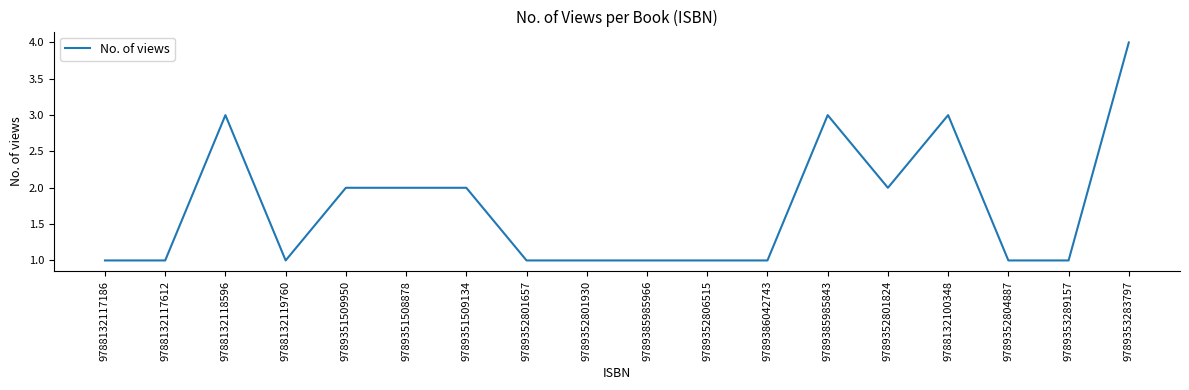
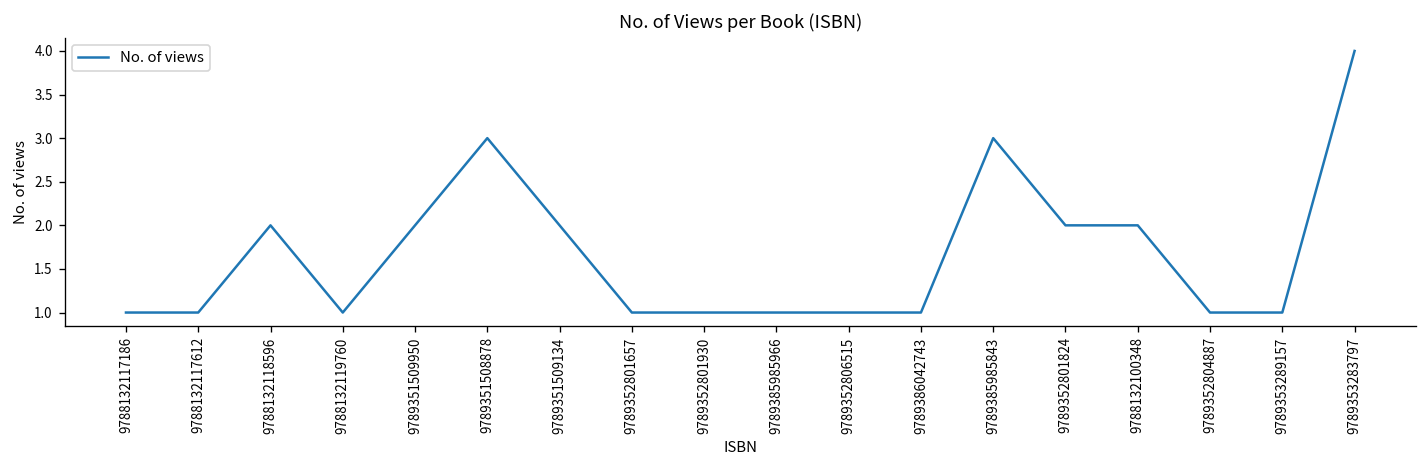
9788132118596: 3 -> 2
9789351508878: 2 -> 3
9788132100348: 3 -> 2
